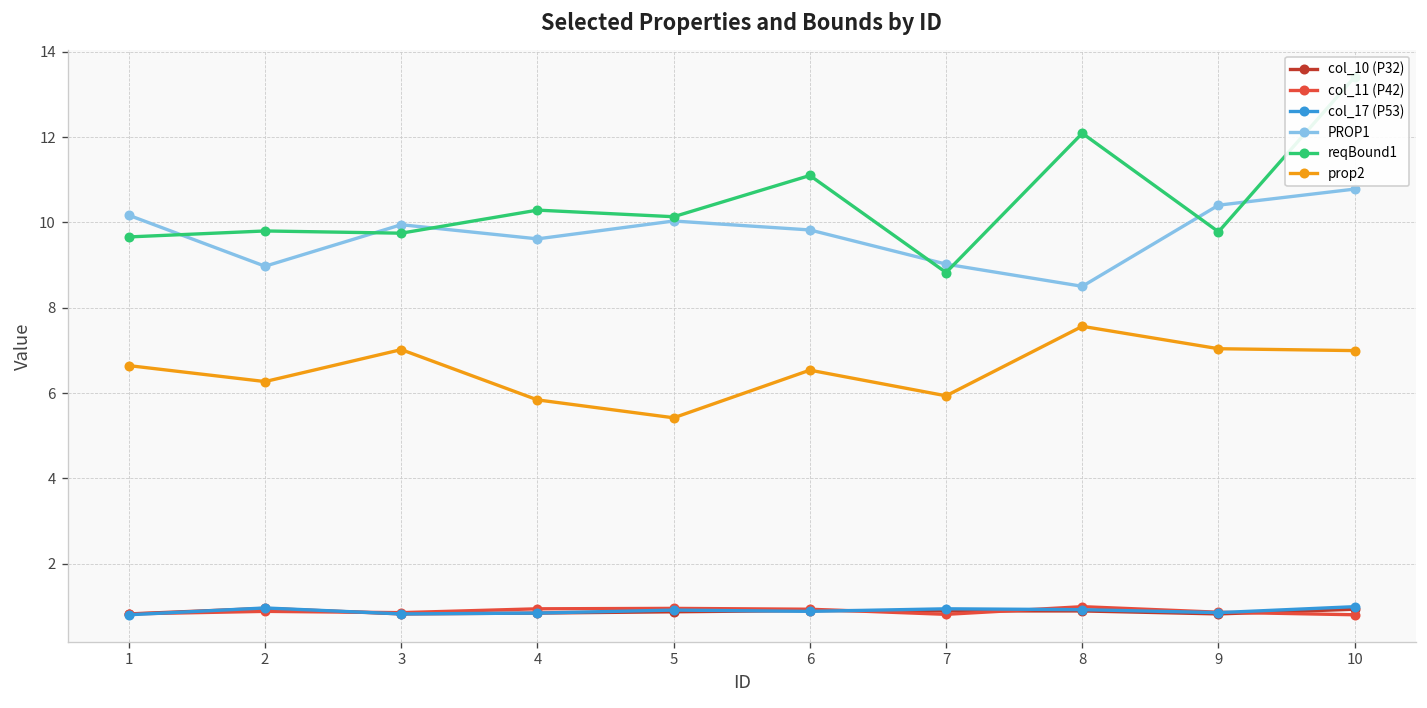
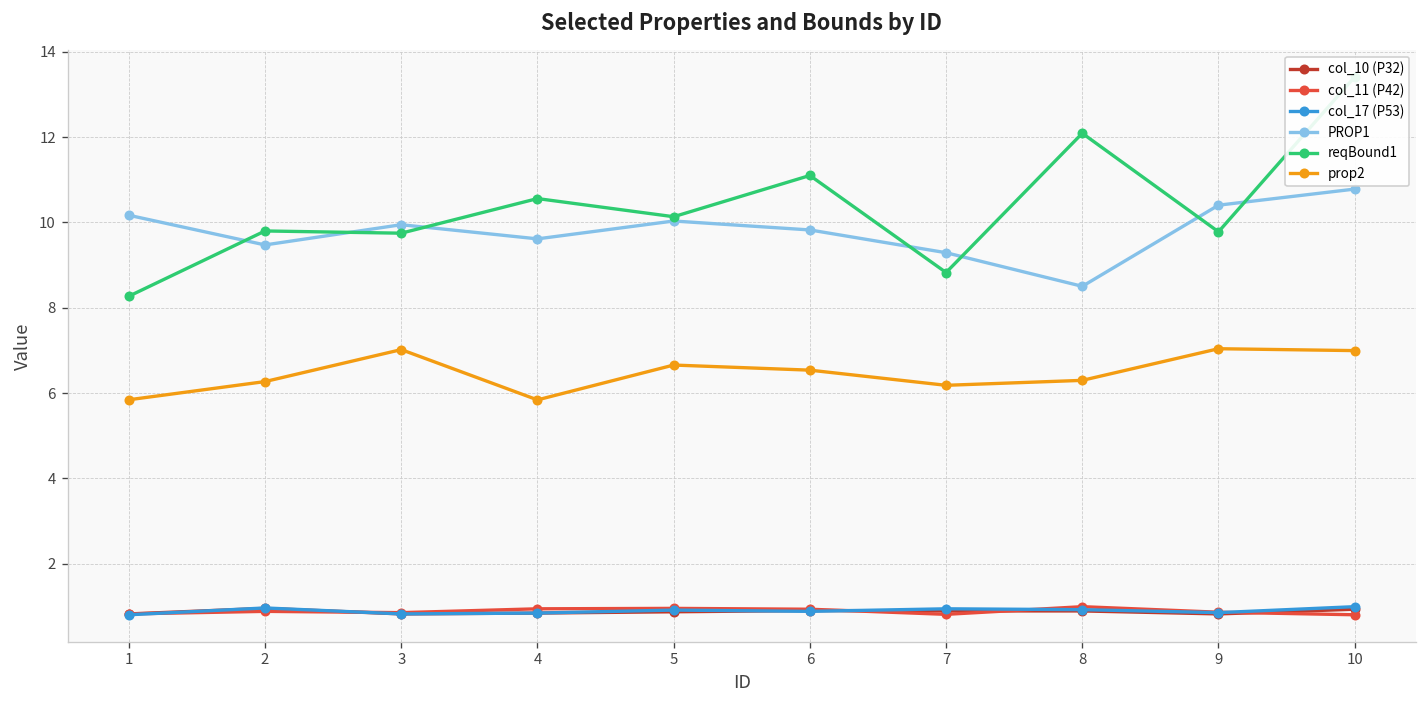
reqBound1, 1: 9.7 -> 8.3
prop2, 1: 6.6 -> 5.8
PROP1, 2: 9.0 -> 9.5
reqBound1, 4: 10.3 -> 10.6
prop2, 5: 5.4 -> 6.7
PROP1, 7: 9.0 -> 9.3
prop2, 7: 5.9 -> 6.2
prop2, 8: 7.6 -> 6.3
